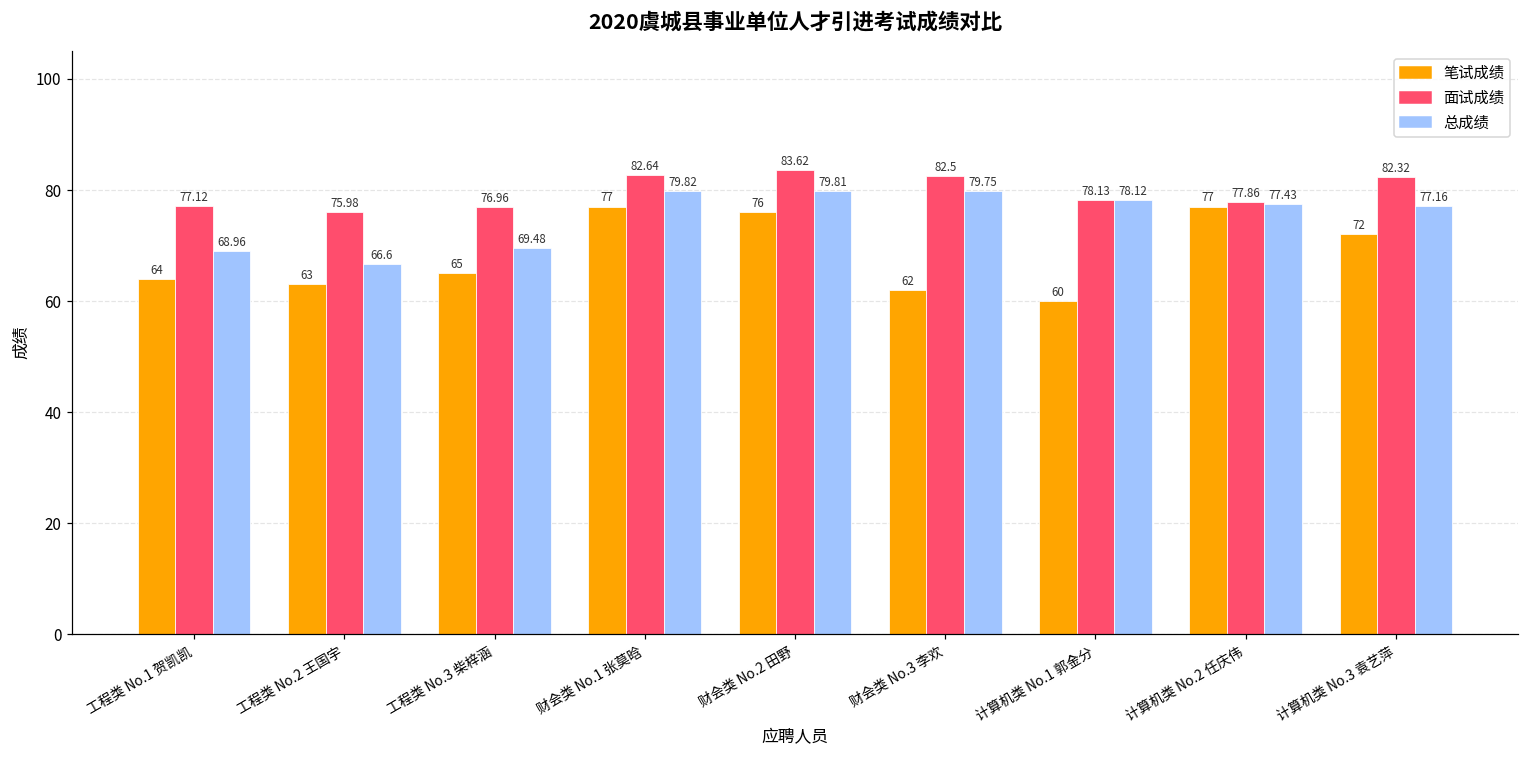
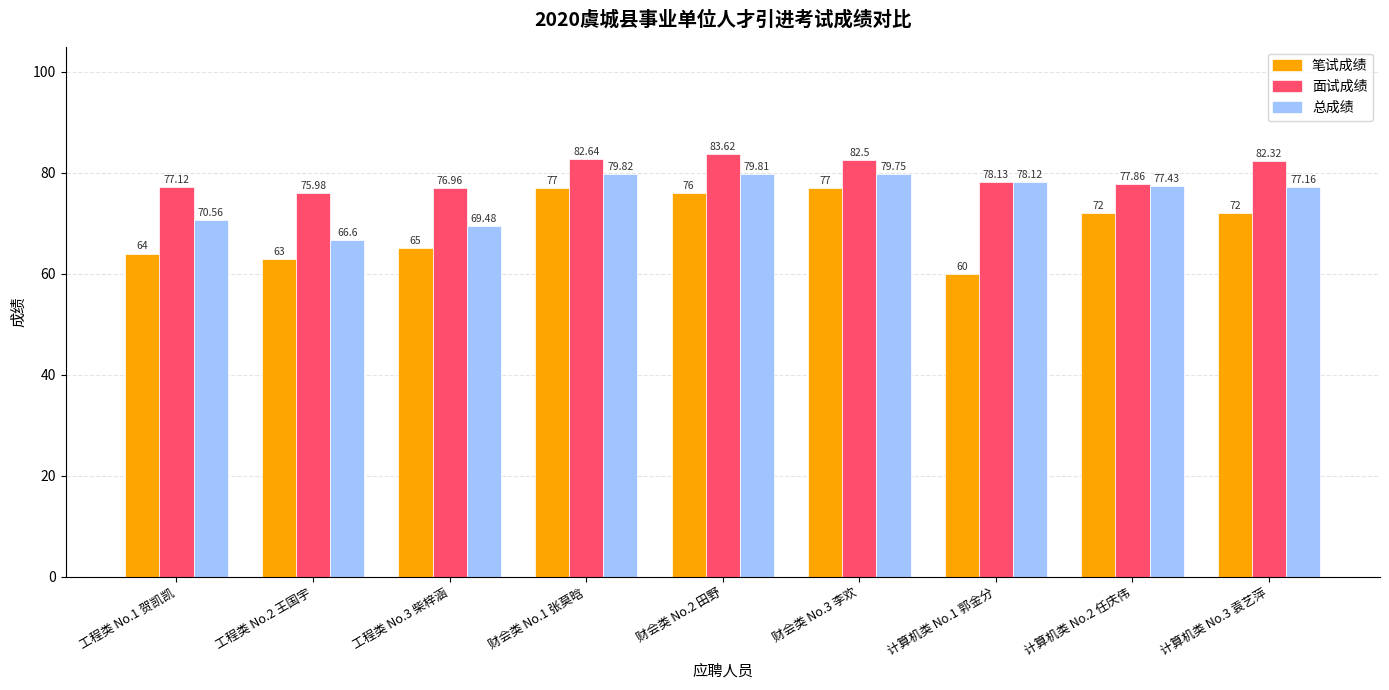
总成绩, 工程类 No.1 贺凯凯: 68.96 -> 70.56
笔试成绩, 财会类 No.3 李欢: 62 -> 77
笔试成绩, 计算机类 No.2 任庆伟: 77 -> 72
